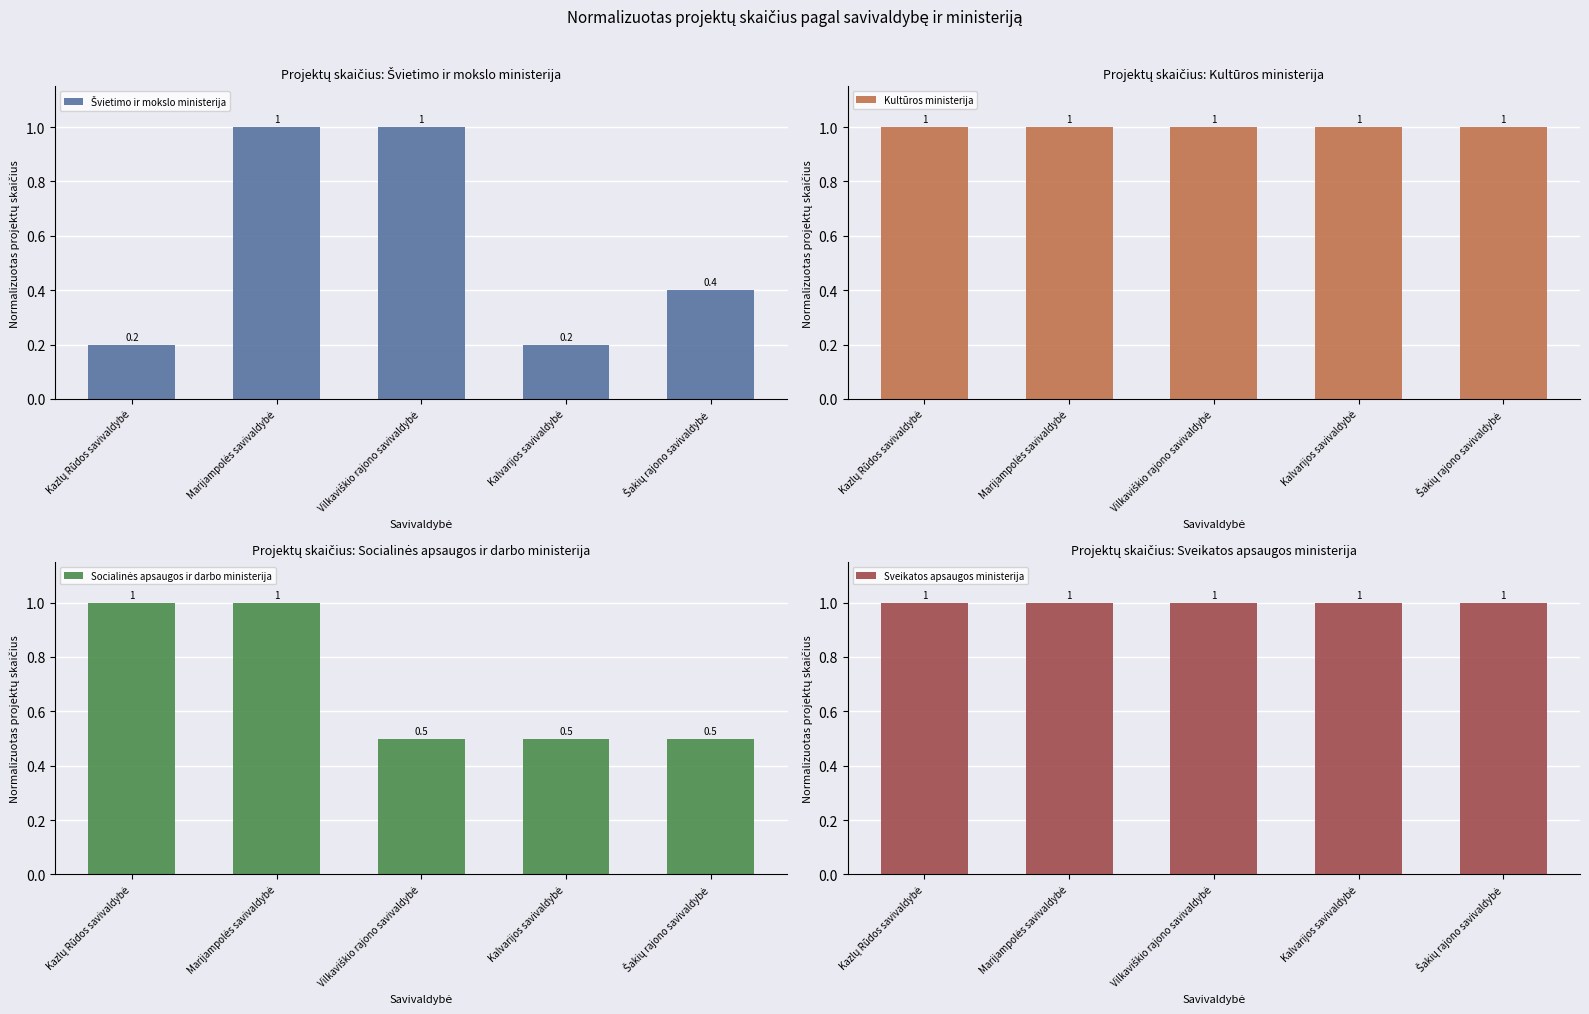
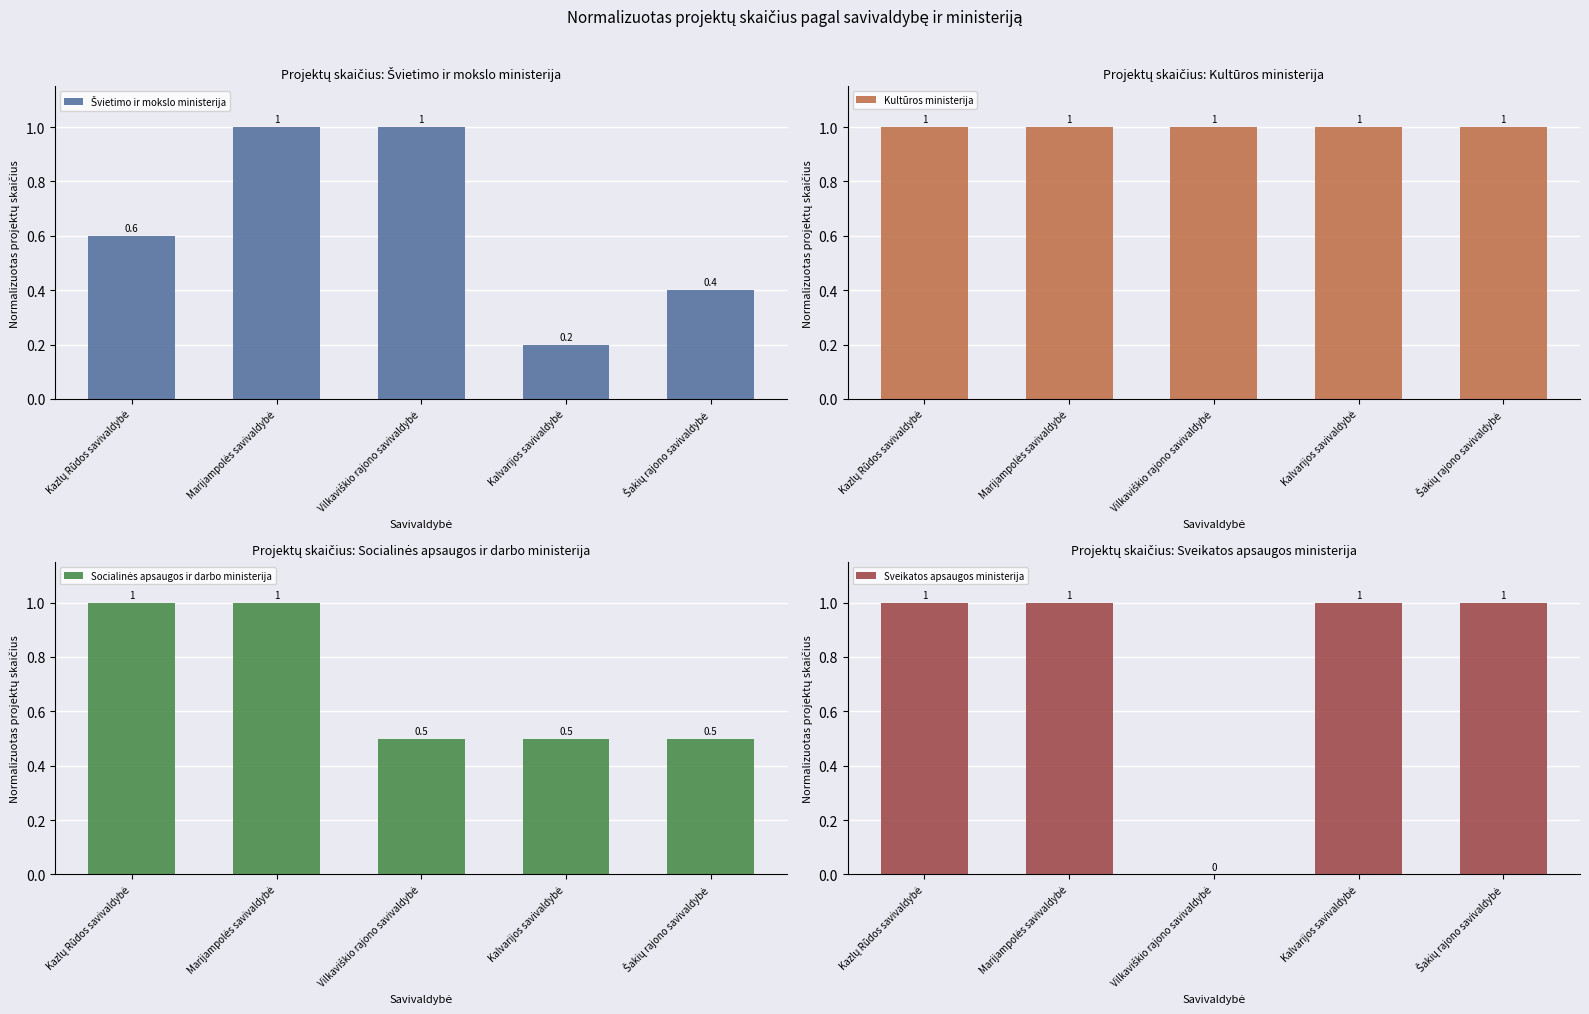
Projektų skaičius: Švietimo ir mokslo ministerija, Kazlų Rūdos savivaldybė: 0.2 -> 0.6
Projektų skaičius: Sveikatos apsaugos ministerija, Vilkaviškio rajono savivaldybė: 1 -> 0
